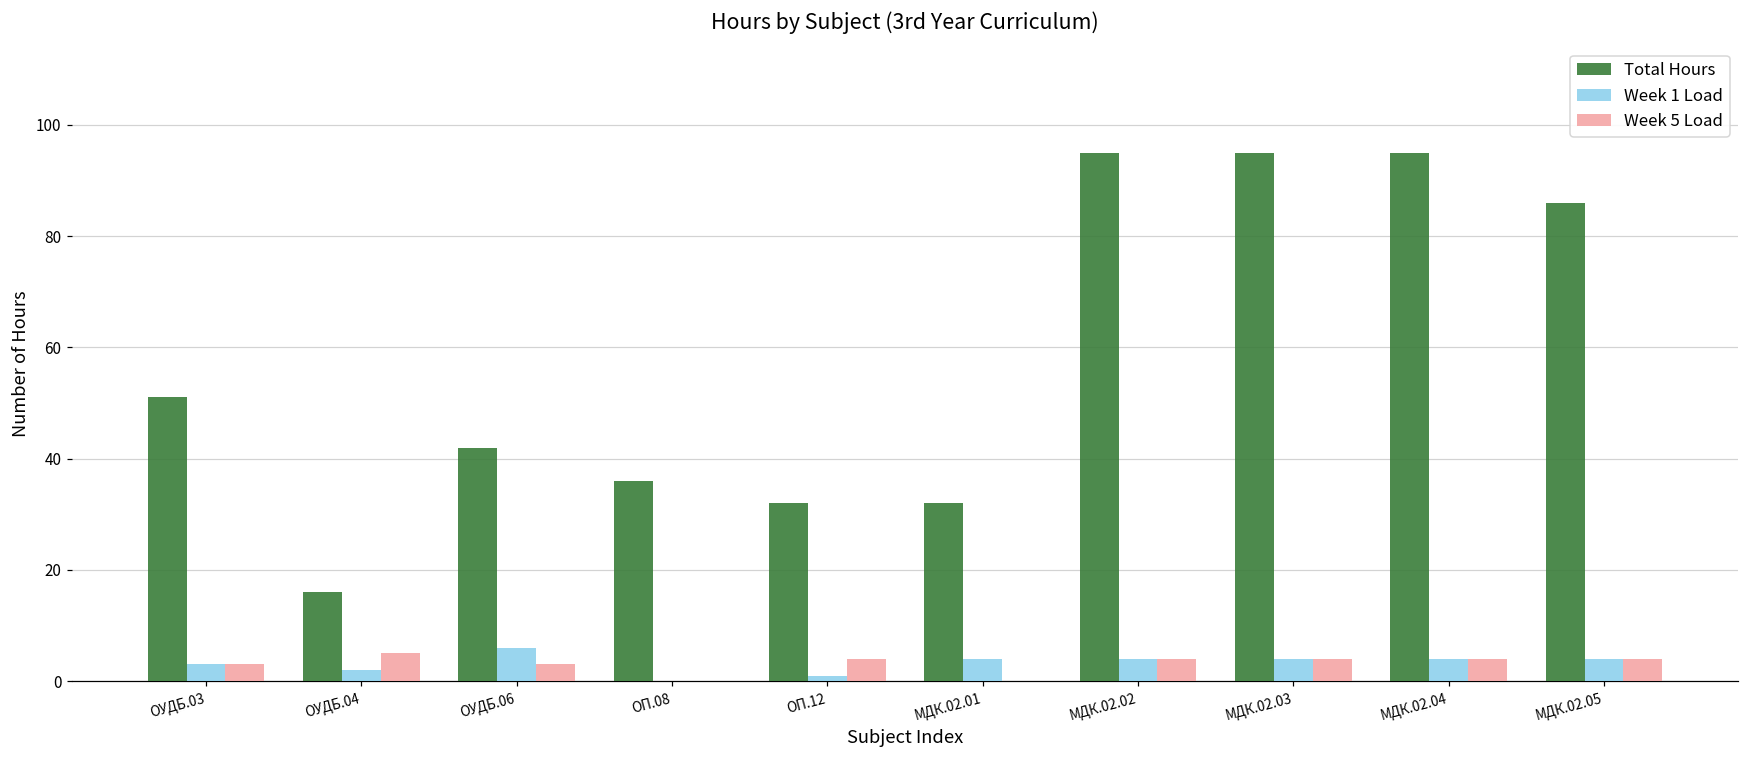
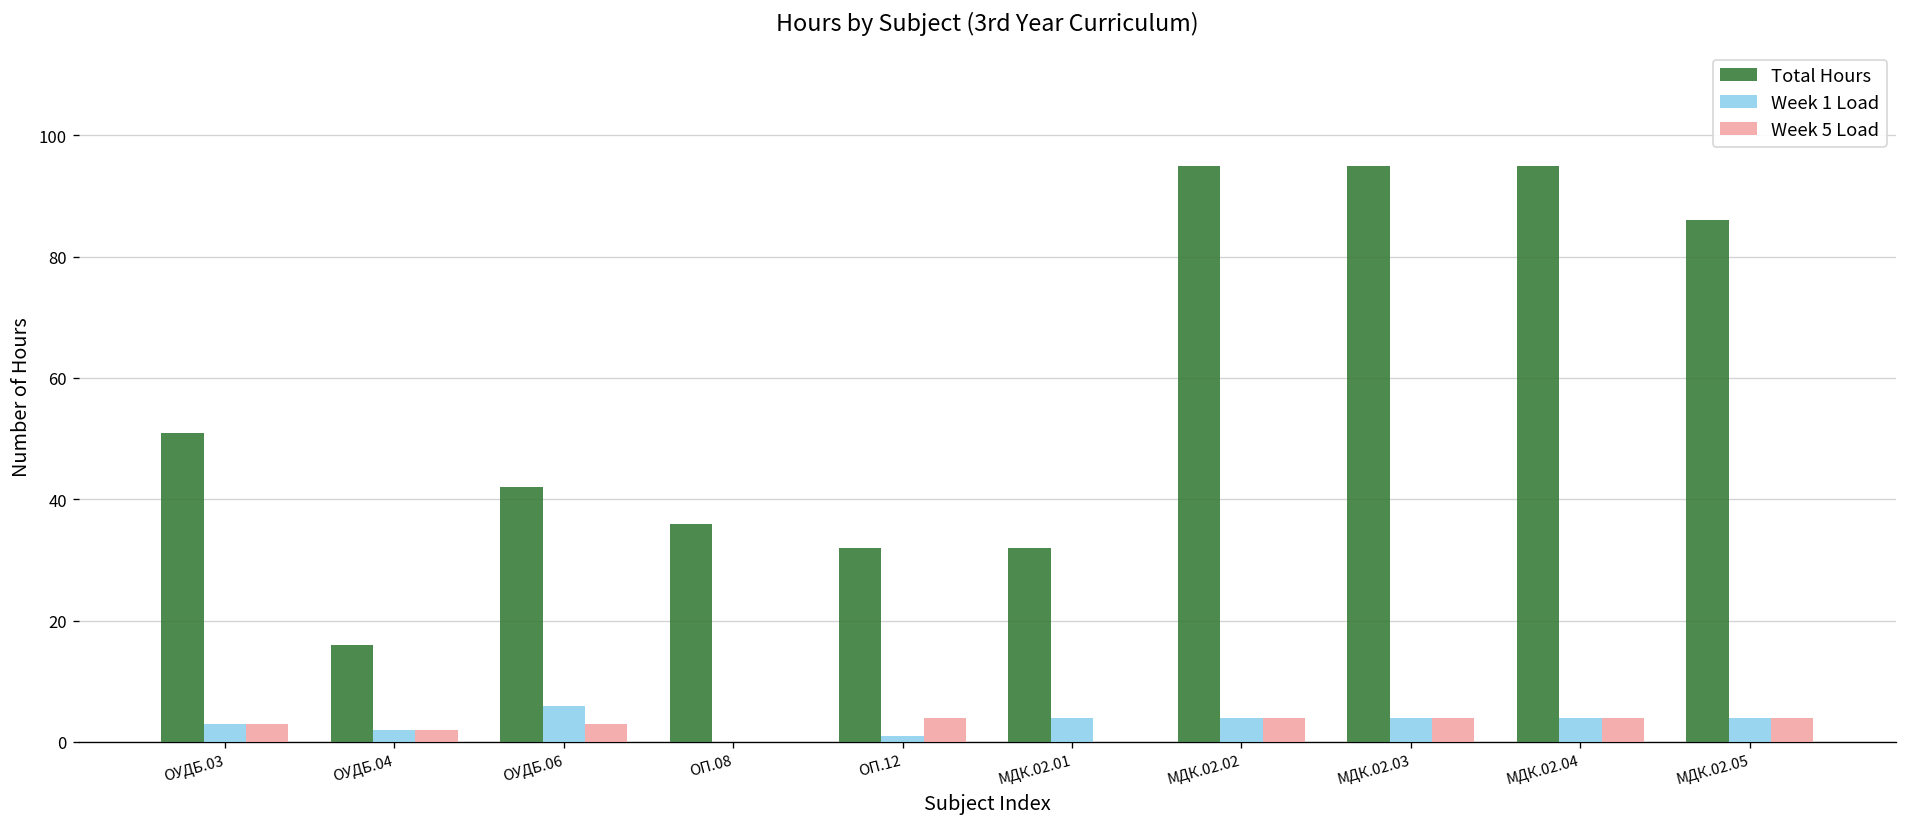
Week 5 Load, ОУДБ.04: 5 -> 2
